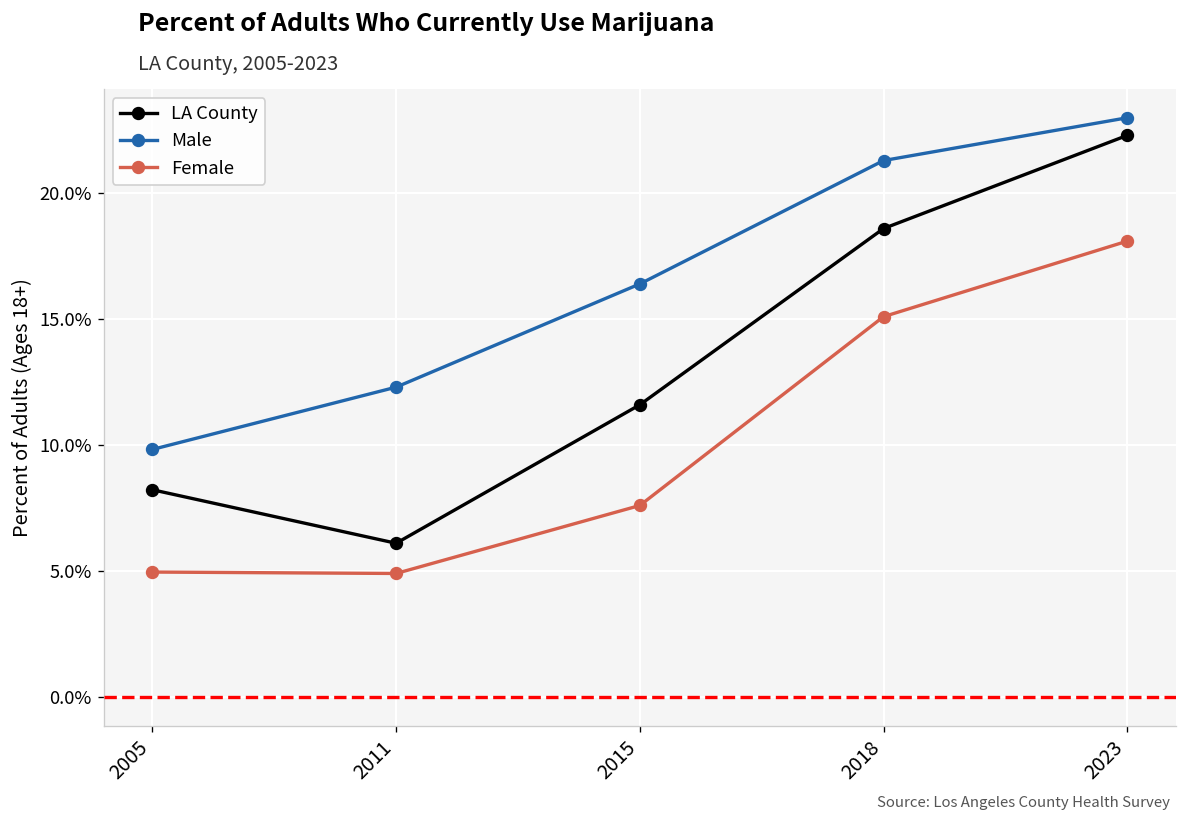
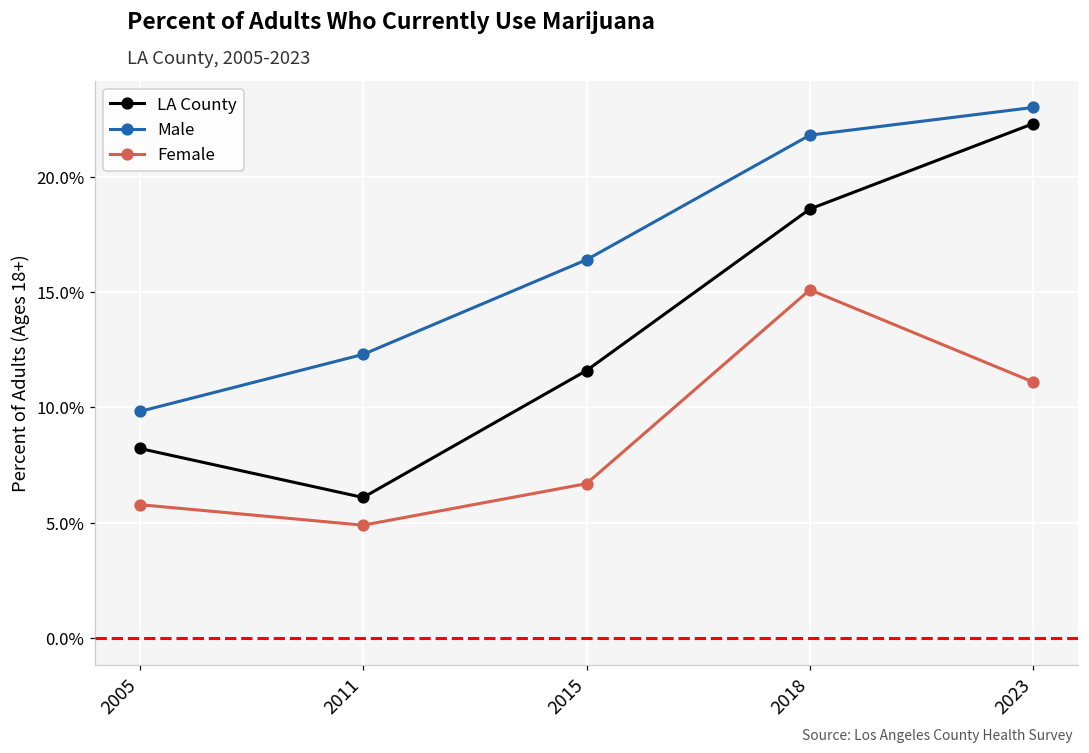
Female, 2005: 5.0% -> 5.8%
Female, 2015: 7.6% -> 6.7%
Male, 2018: 21.3% -> 21.8%
Female, 2023: 18.1% -> 11.1%
